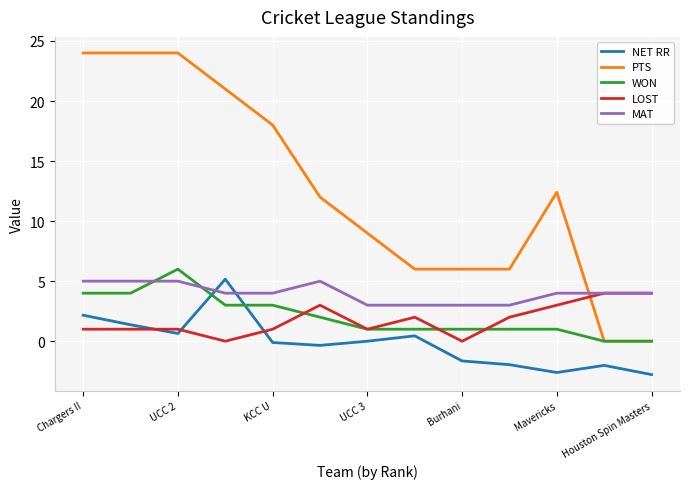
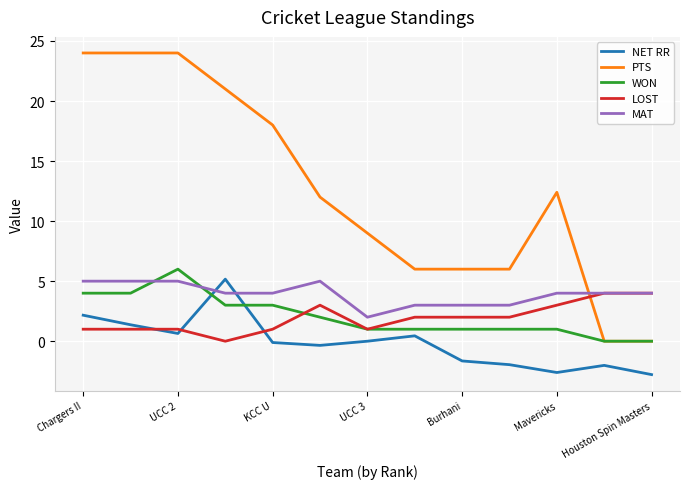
MAT, UCC 3: 3 -> 2
LOST, Burhani: 0 -> 2
